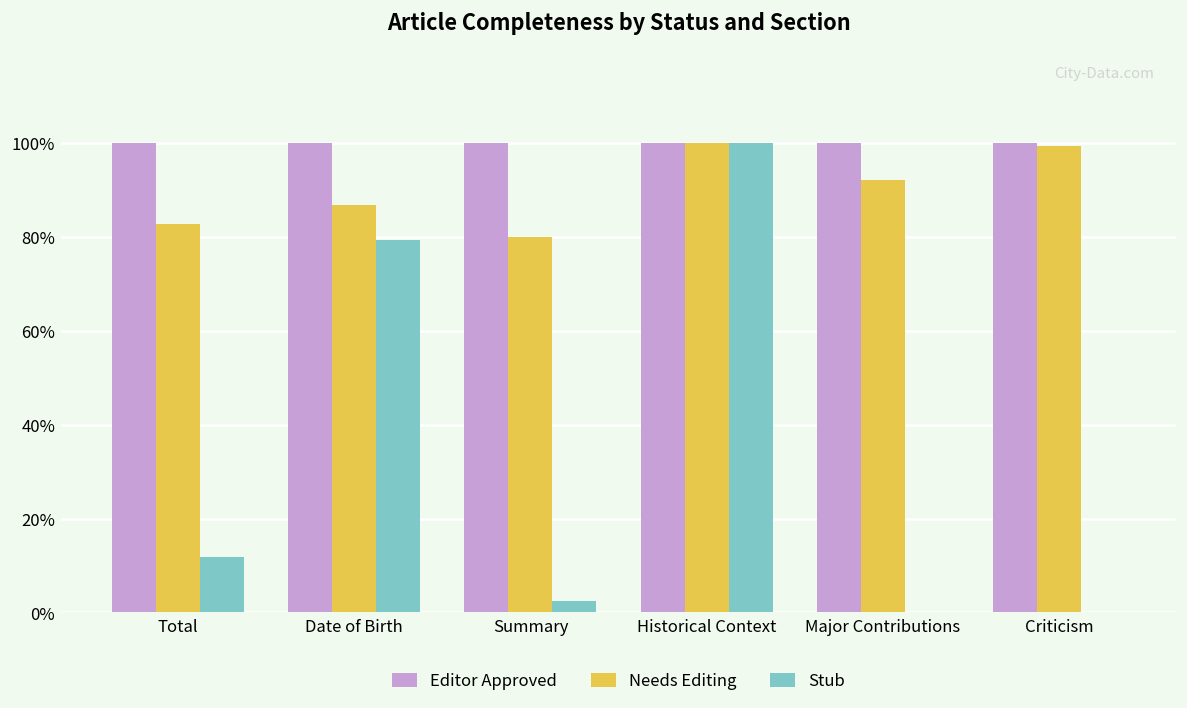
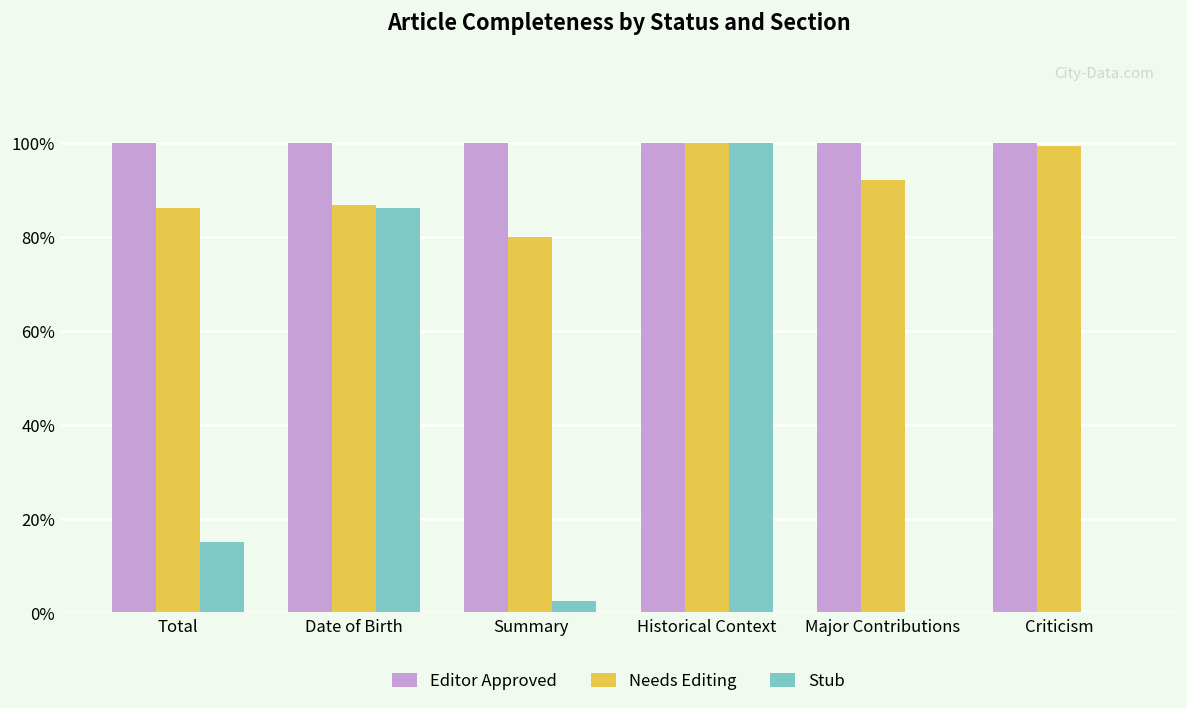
Needs Editing, Total: 83% -> 86%
Stub, Total: 12% -> 15%
Stub, Date of Birth: 79% -> 86%
